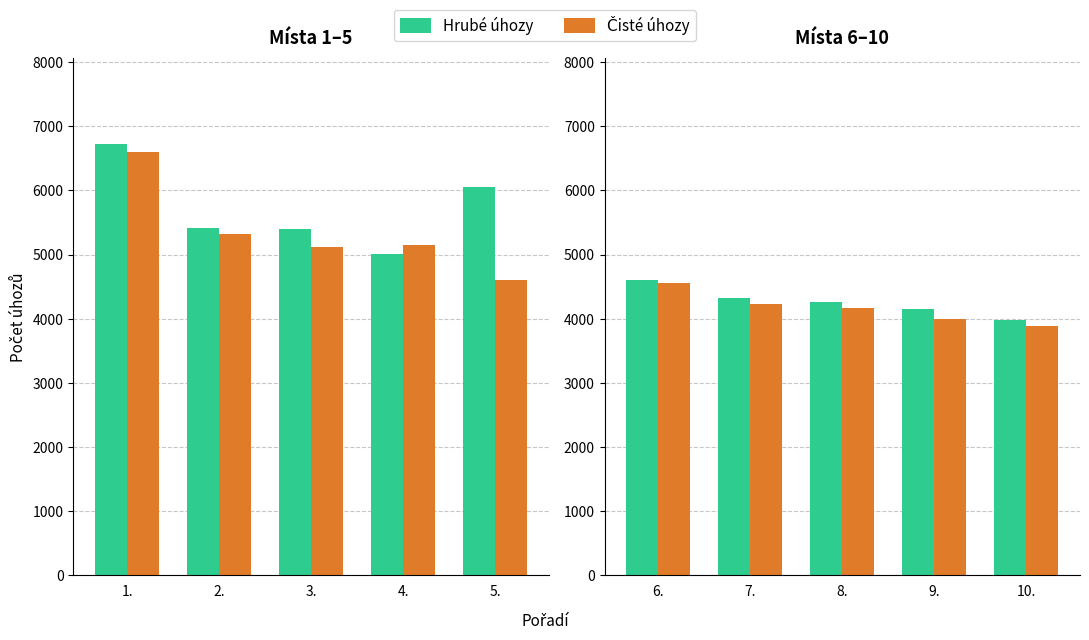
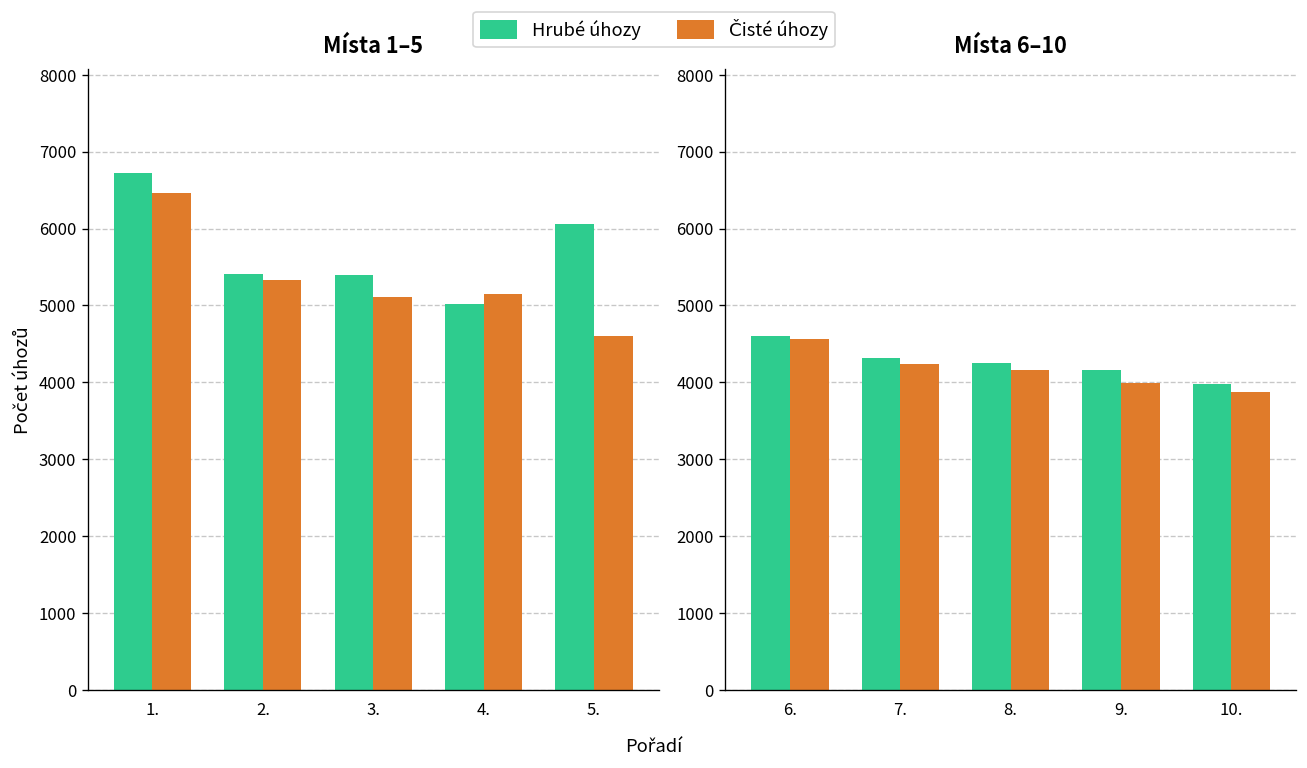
Místa 1–5, Čisté úhozy, 1.: 6600 -> 6500
